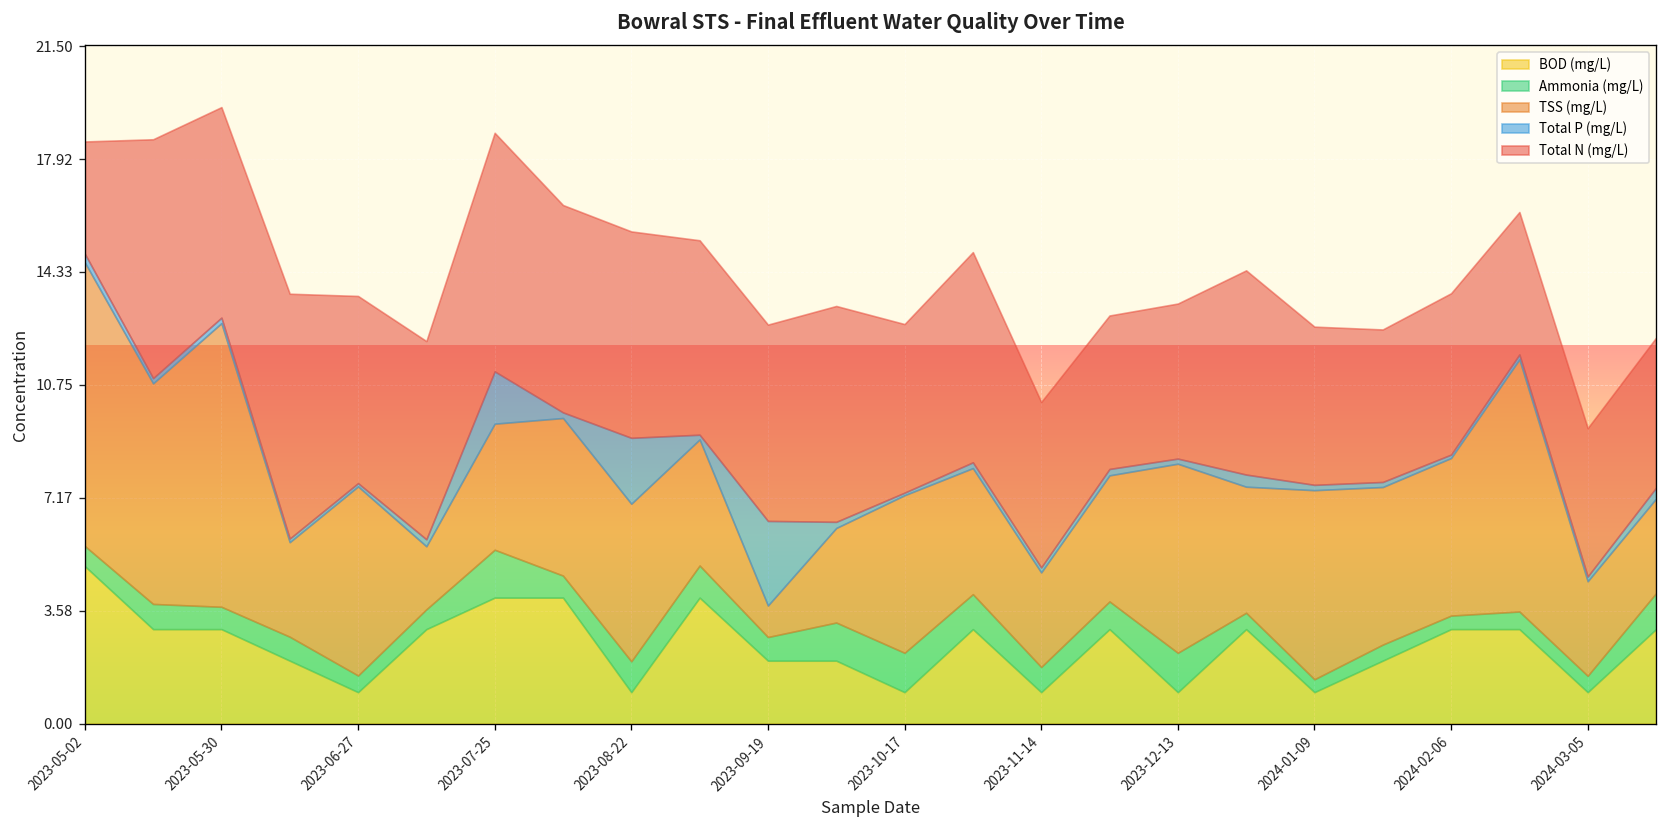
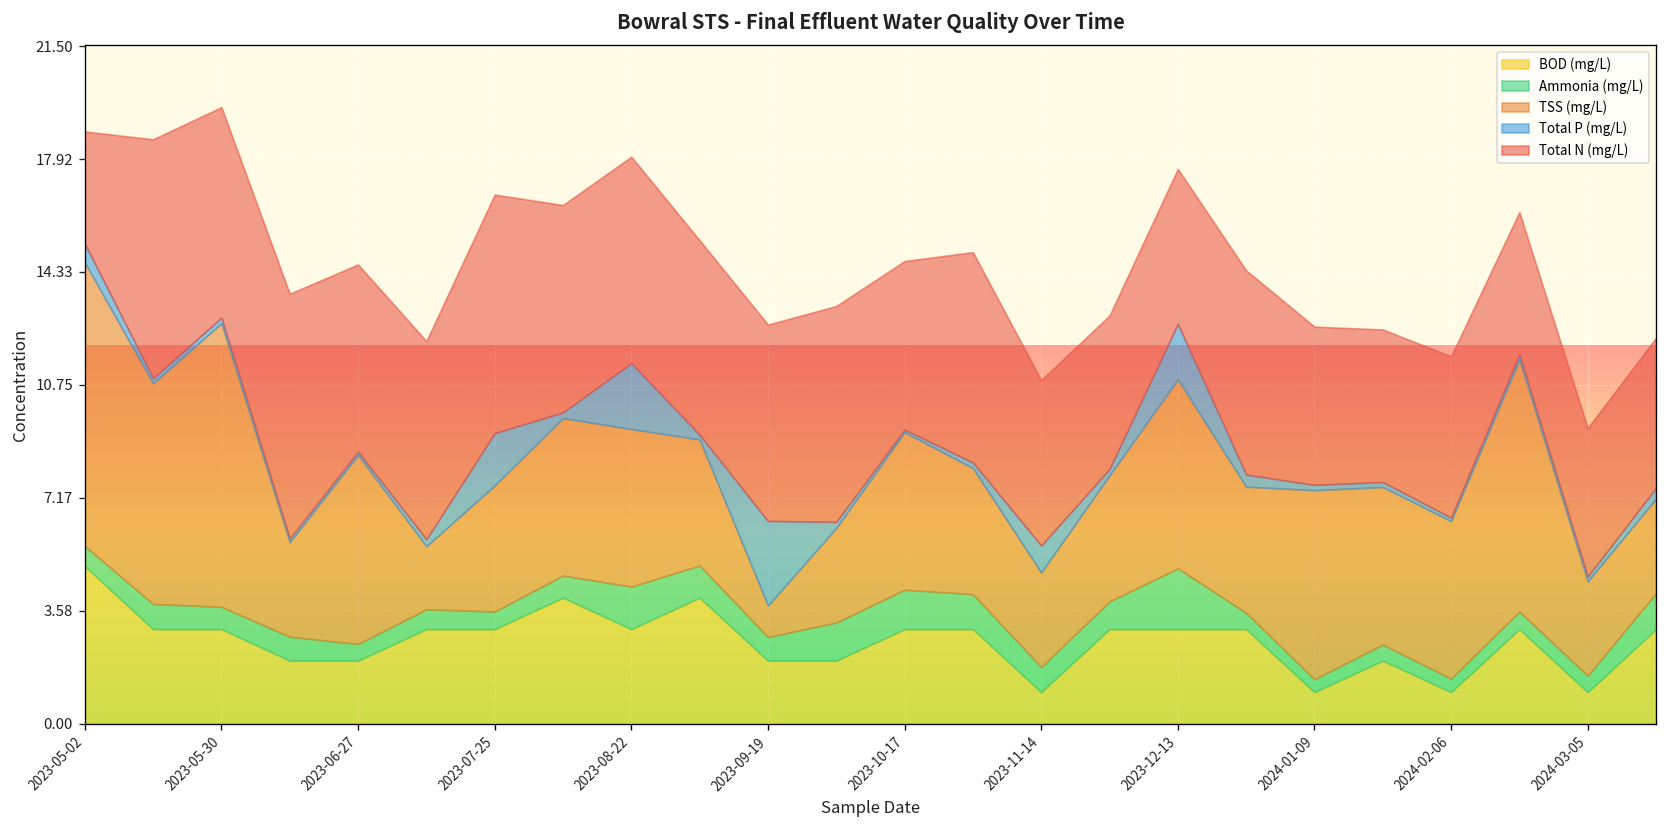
Total P (mg/L), 2023-05-02: 0.3 -> 0.6
BOD (mg/L), 2023-06-27: 1 -> 2
BOD (mg/L), 2023-07-25: 4 -> 3
Ammonia (mg/L), 2023-07-25: 1.5 -> 0.6
BOD (mg/L), 2023-08-22: 1 -> 3
Ammonia (mg/L), 2023-08-22: 1.0 -> 1.3
BOD (mg/L), 2023-10-17: 1 -> 3
Total P (mg/L), 2023-11-14: 0.2 -> 0.9
BOD (mg/L), 2023-12-13: 1 -> 3
Ammonia (mg/L), 2023-12-13: 1.3 -> 1.9
Total P (mg/L), 2023-12-13: 0.2 -> 1.8
BOD (mg/L), 2024-02-06: 3 -> 1
